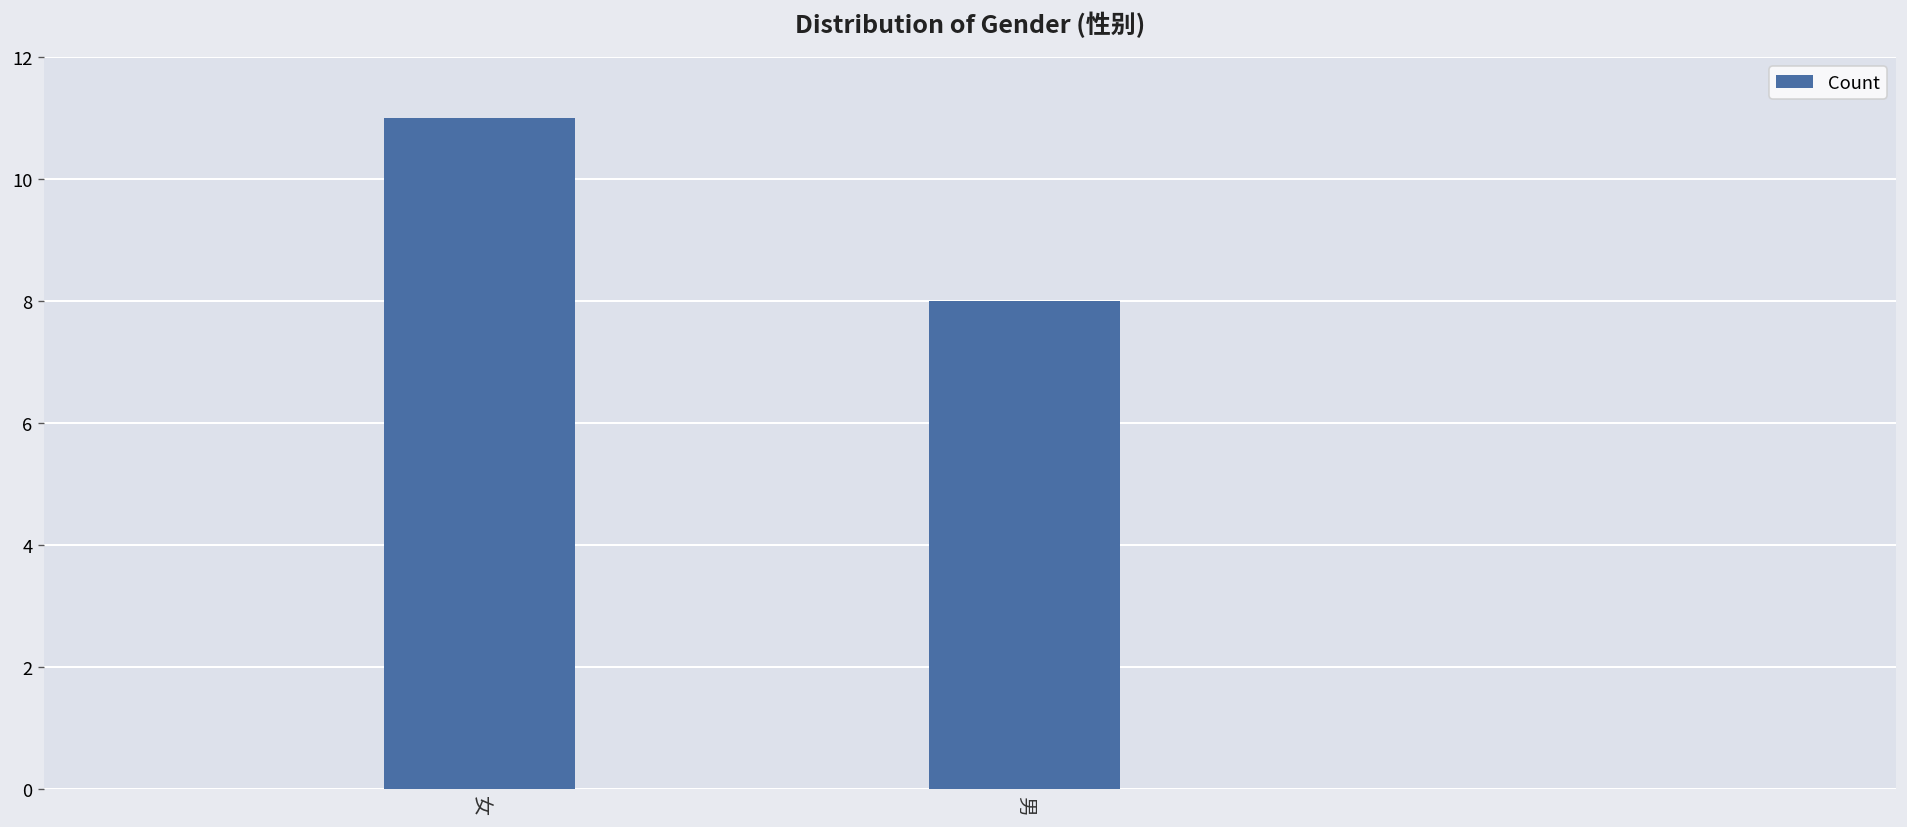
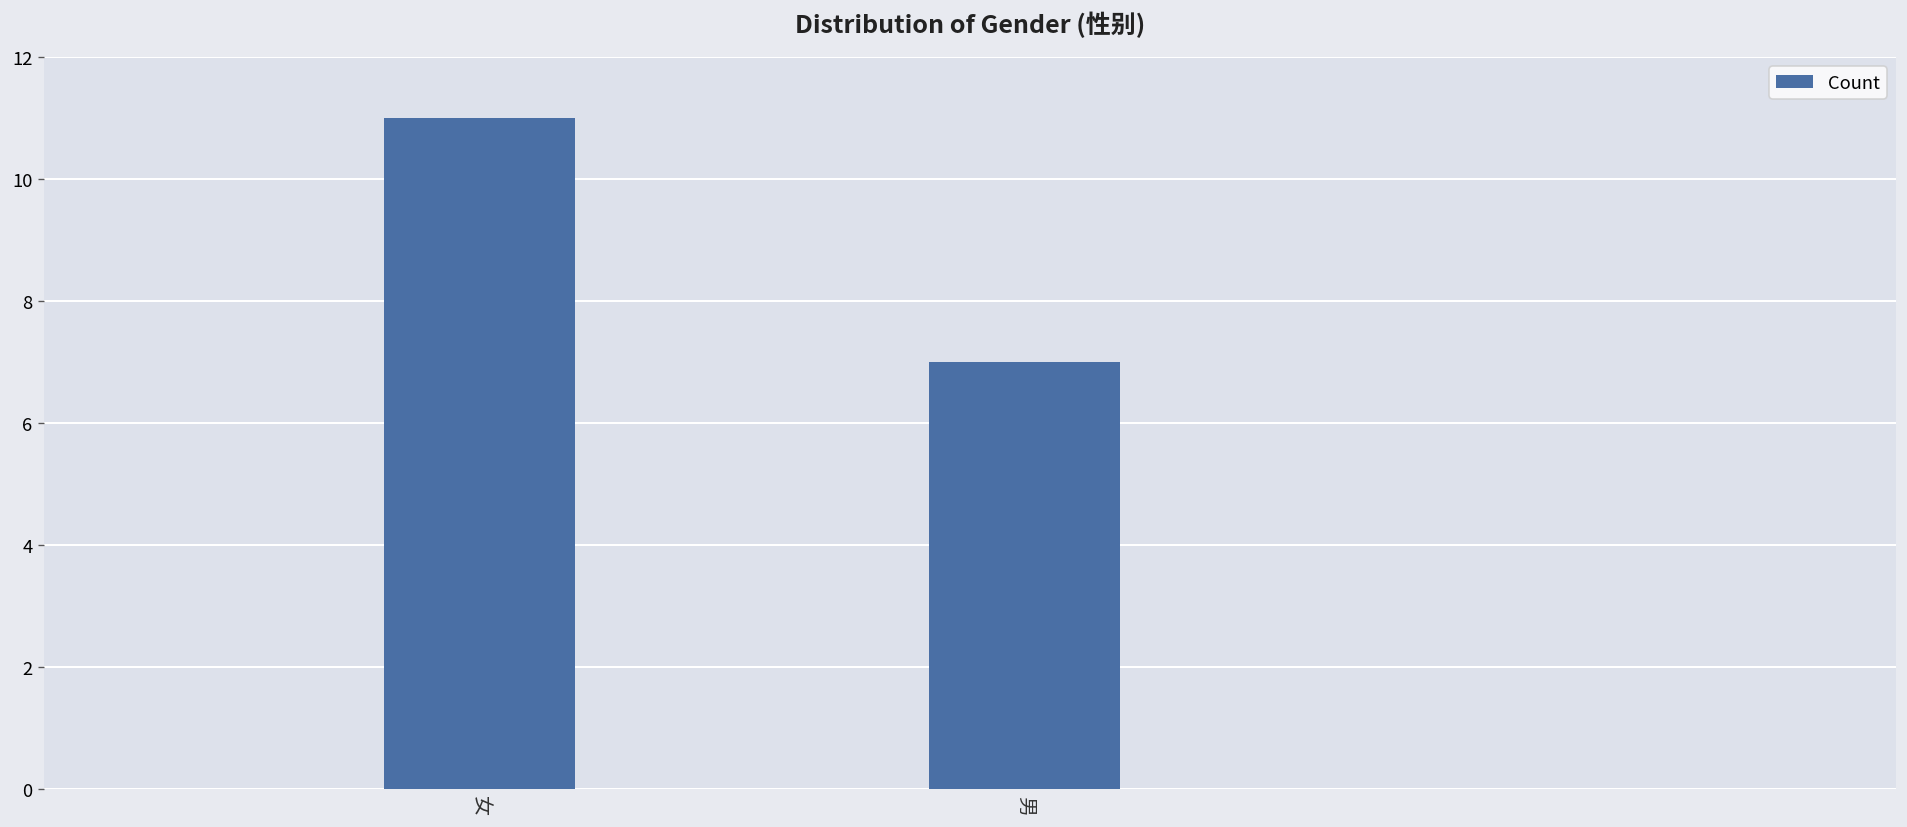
男: 8 -> 7
